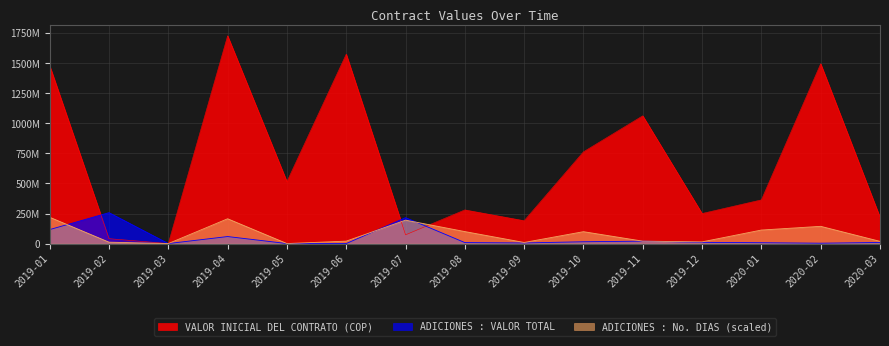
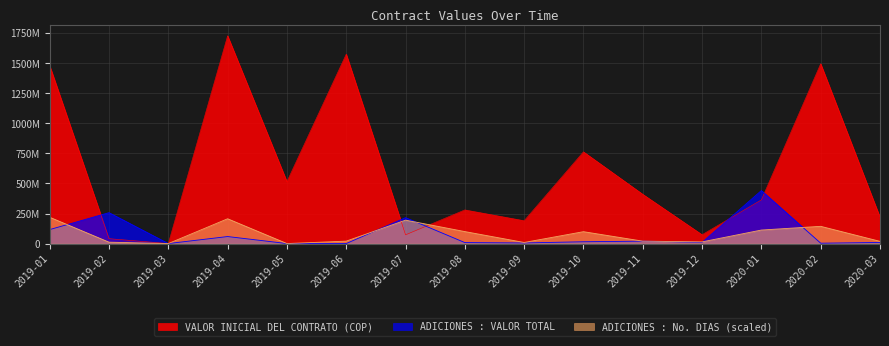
VALOR INICIAL DEL CONTRATO (COP), 2019-11: 1060000000 -> 410000000
VALOR INICIAL DEL CONTRATO (COP), 2019-12: 250000000 -> 70000000
ADICIONES : VALOR TOTAL, 2020-01: 10000000 -> 440000000
